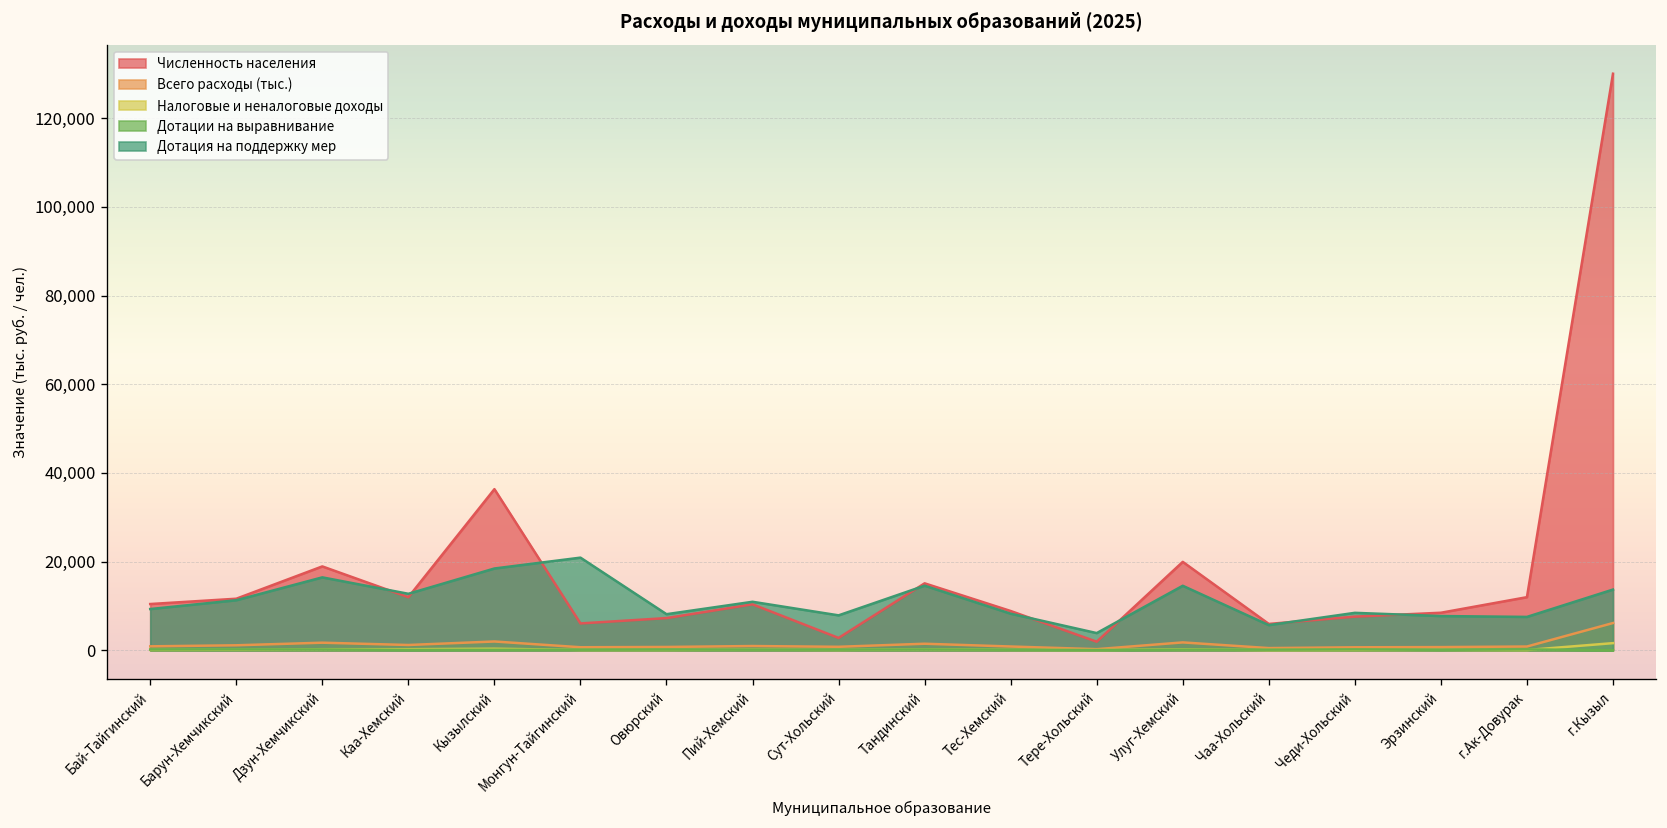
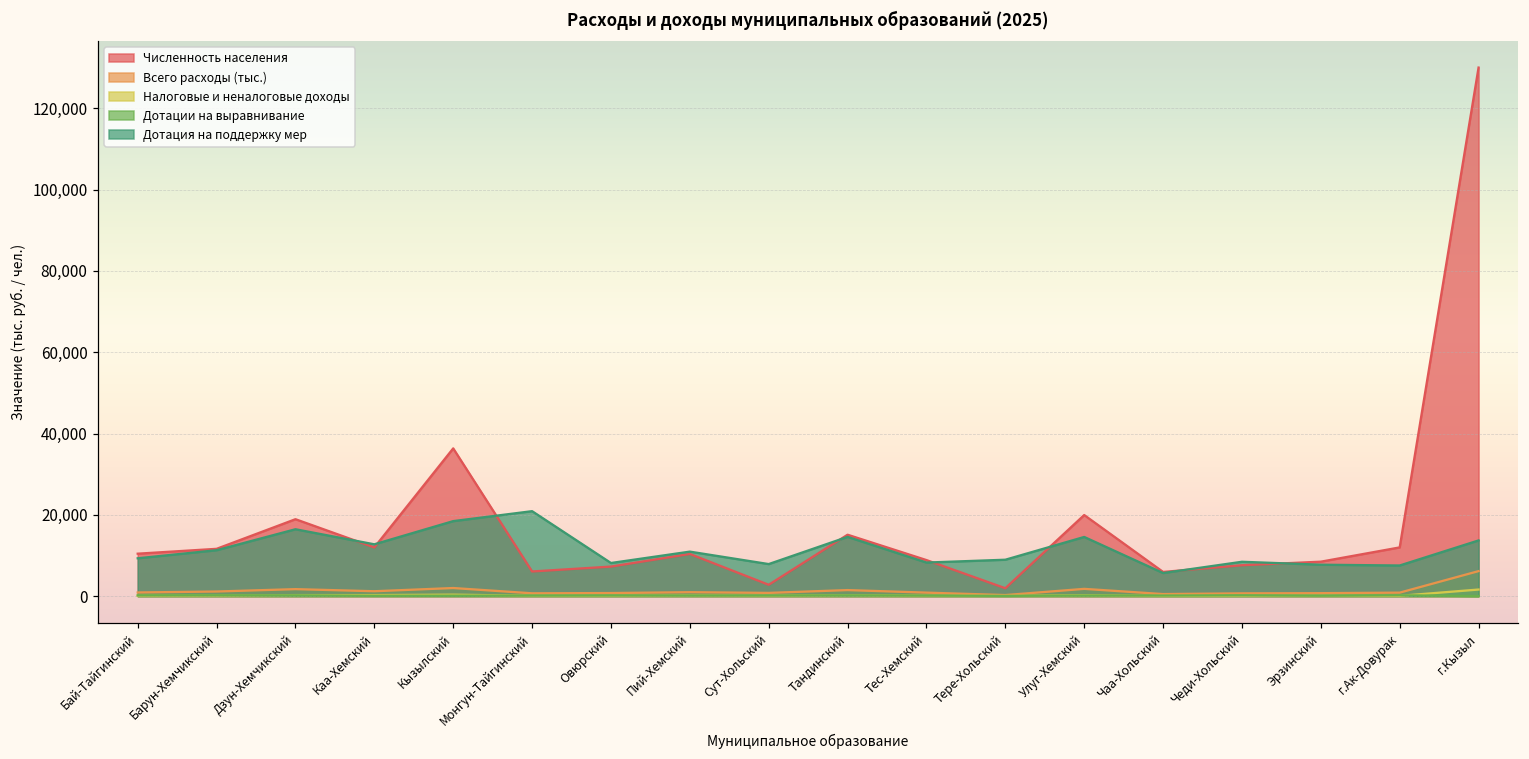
Дотация на поддержку мер, Тере-Хольский: 4,000 -> 9,000
